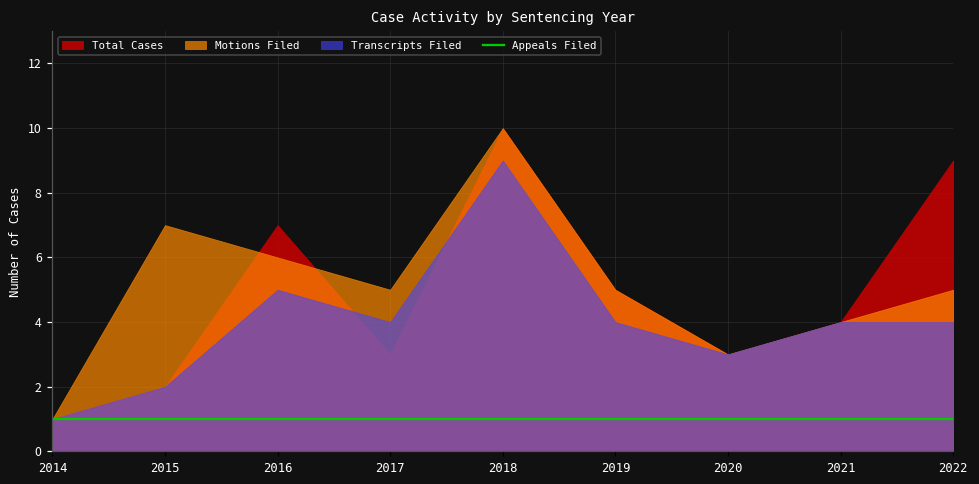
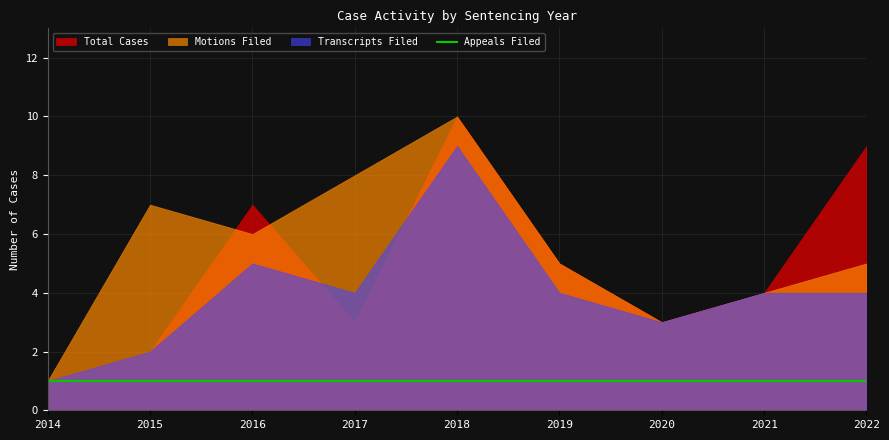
Motions Filed, 2017: 5 -> 8
